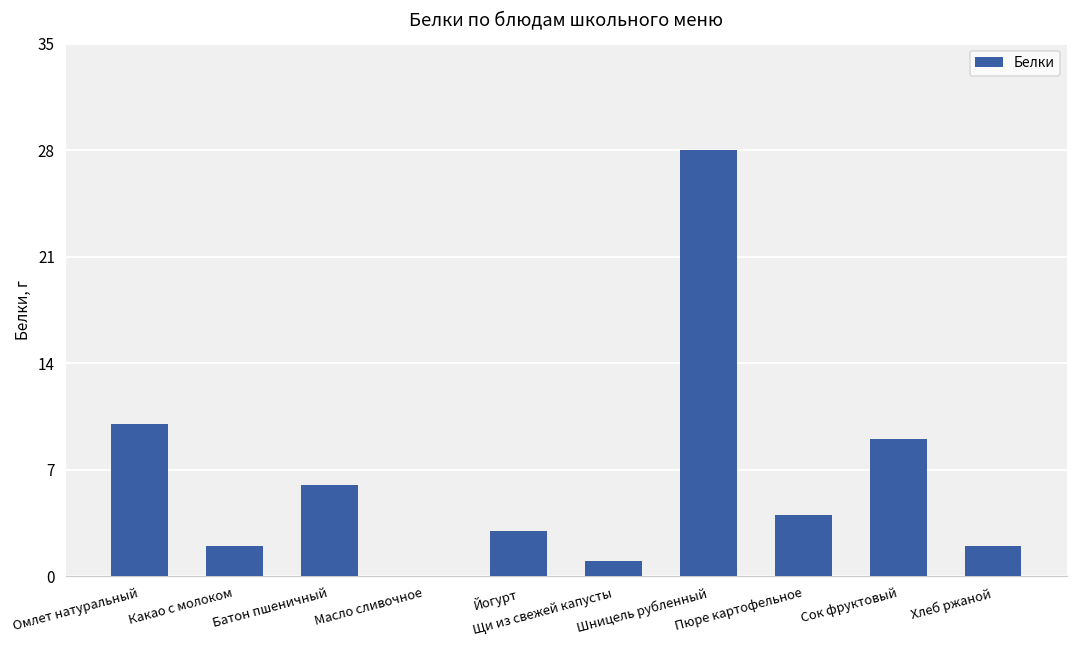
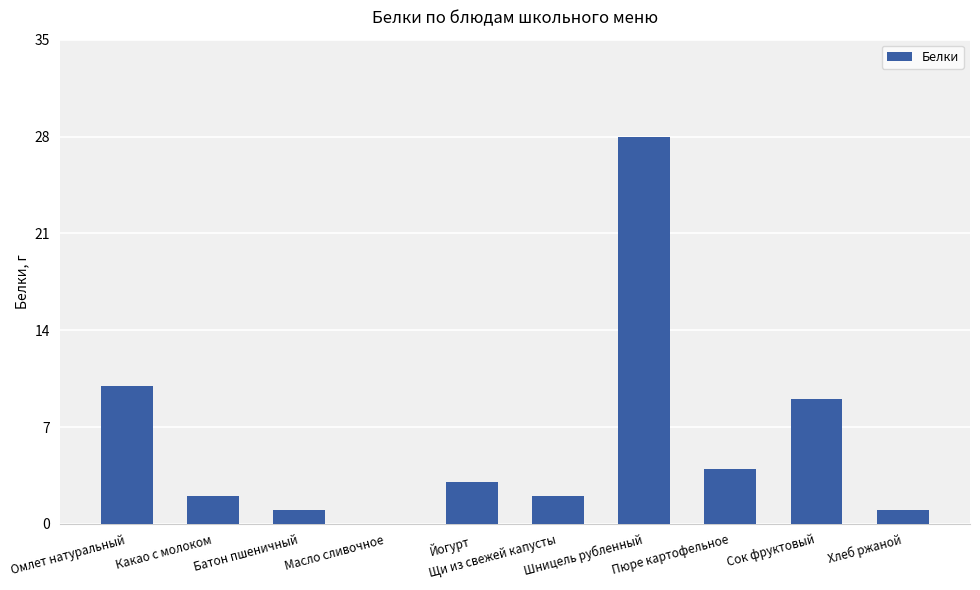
Батон пшеничный: 6 -> 1
Щи из свежей капусты: 1 -> 2
Хлеб ржаной: 2 -> 1
